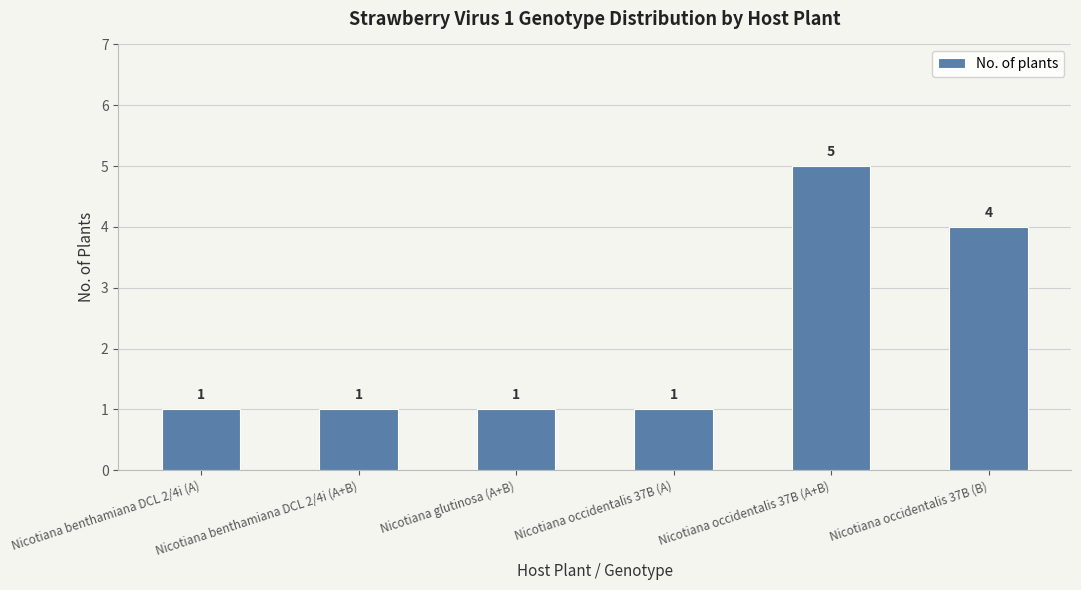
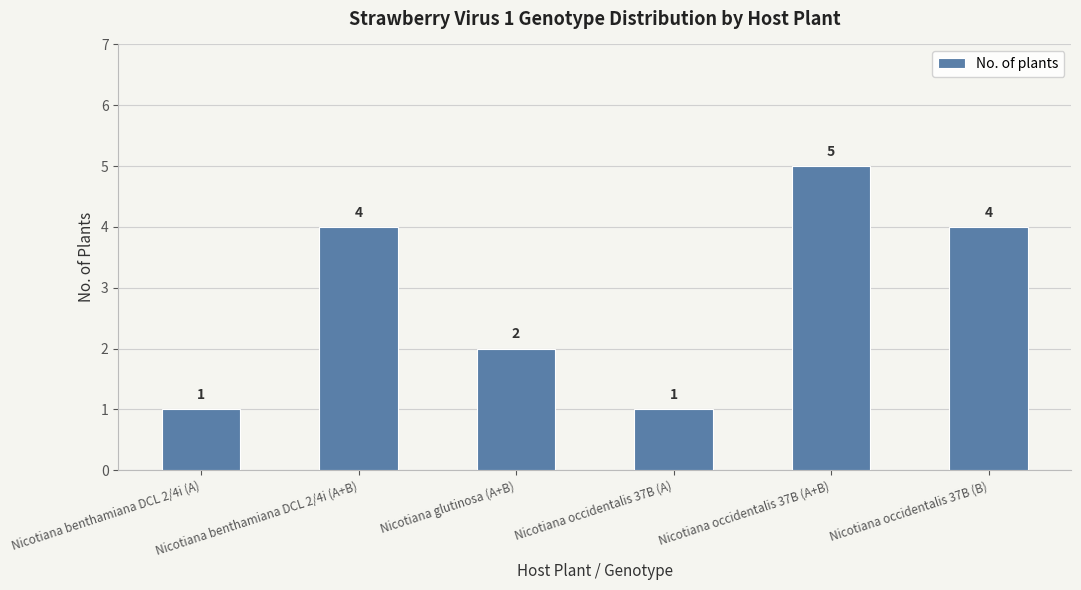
Nicotiana benthamiana DCL 2/4i (A+B): 1 -> 4
Nicotiana glutinosa (A+B): 1 -> 2
